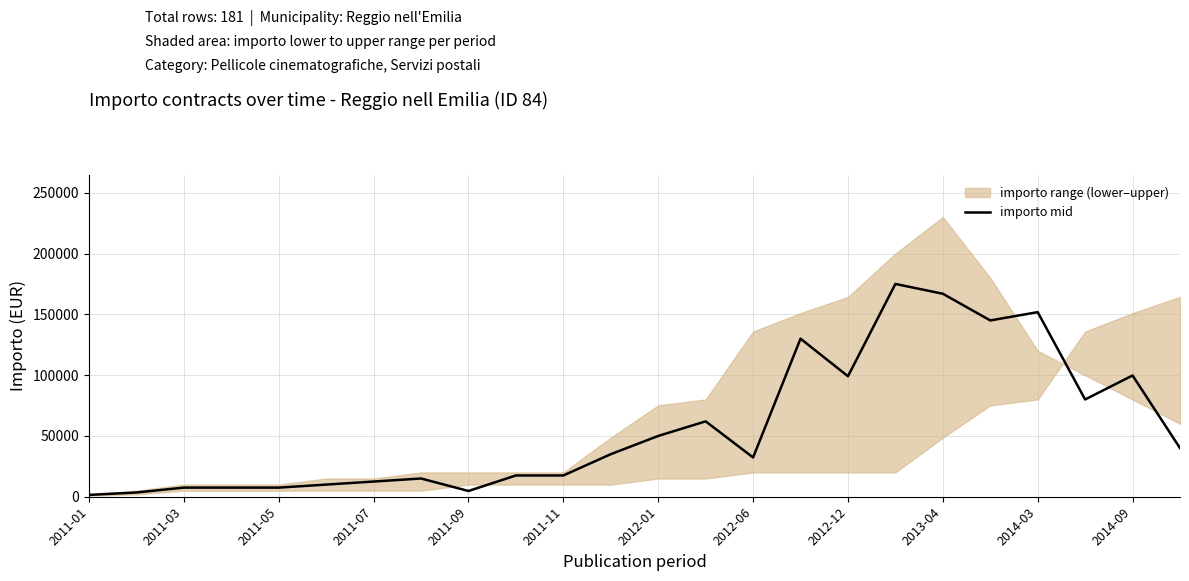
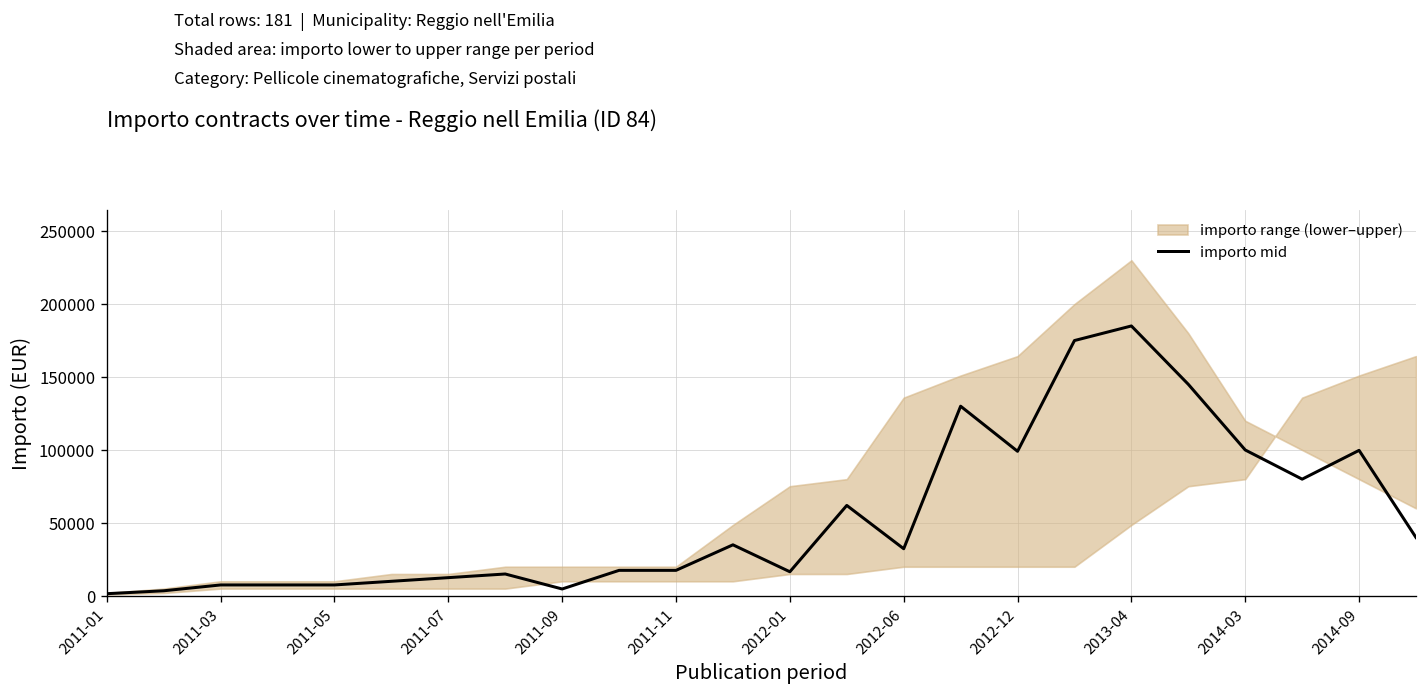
importo mid, 2012-01: 50000 -> 17000
importo mid, 2013-04: 167000 -> 185000
importo mid, 2014-03: 152000 -> 100000
